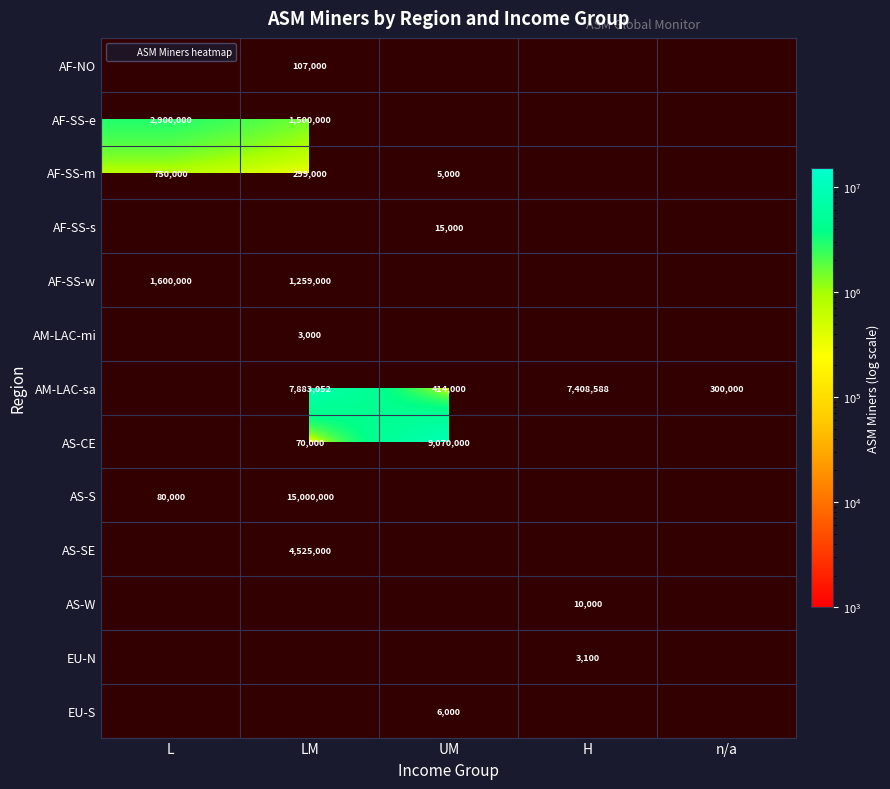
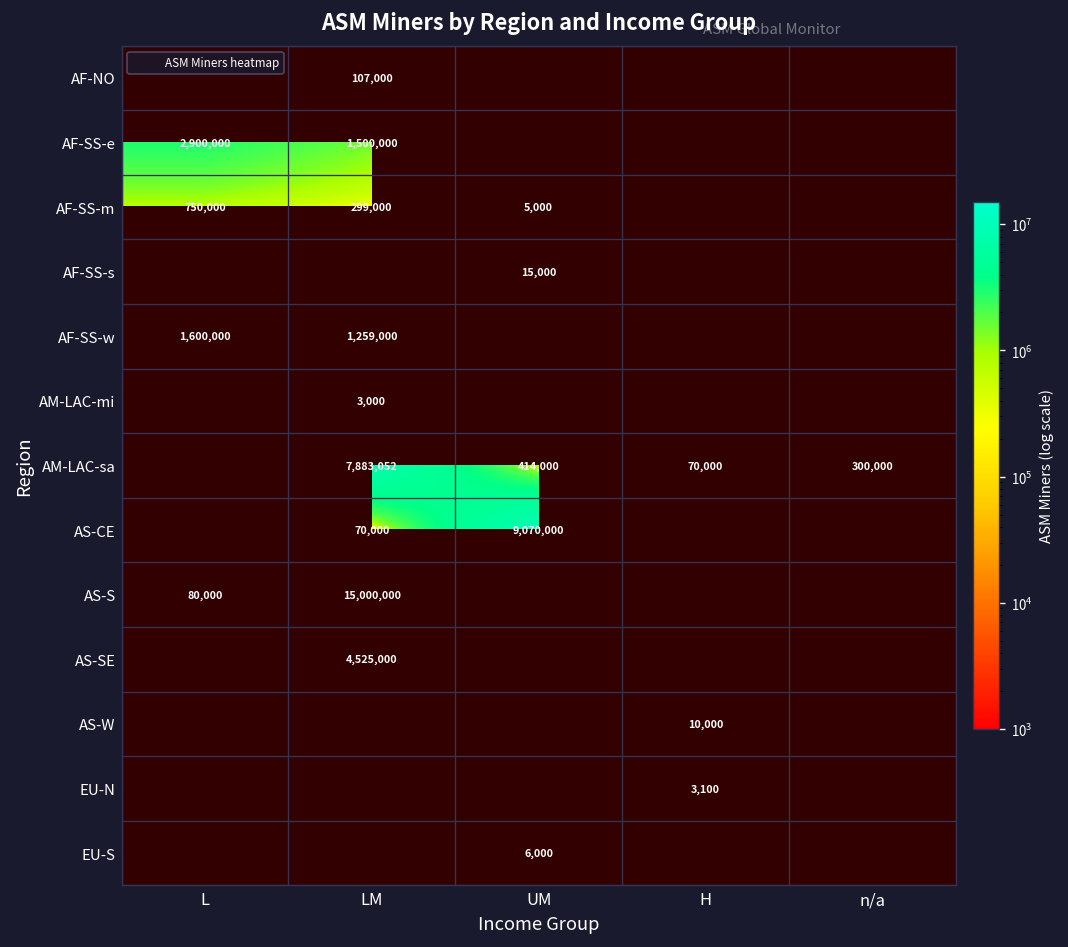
AM-LAC-sa, H: 7,408,588 -> 70,000
